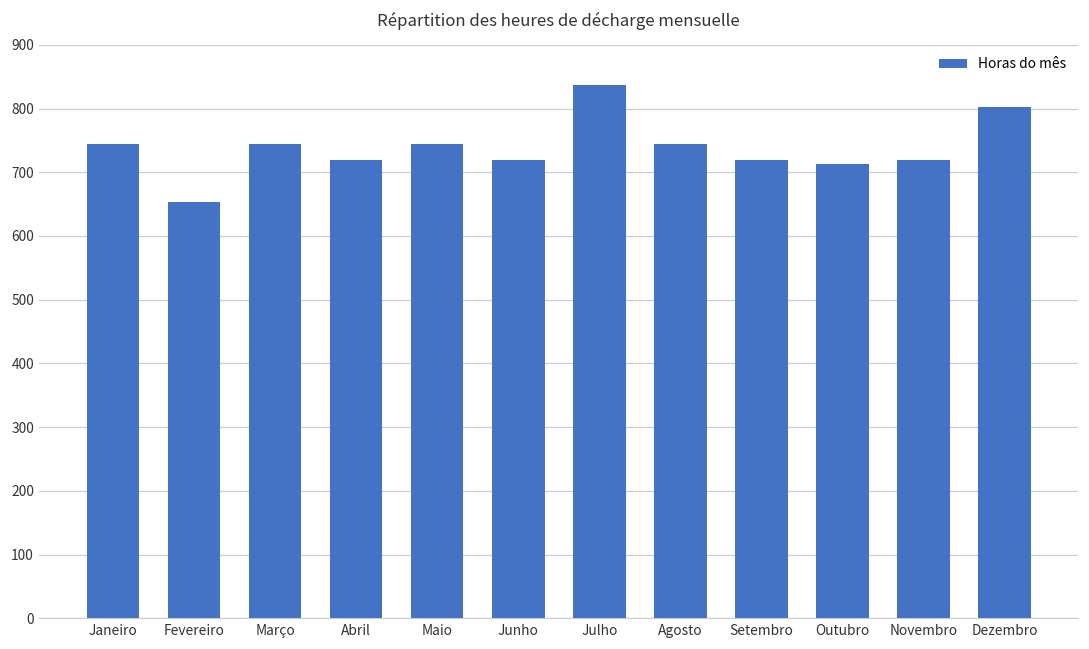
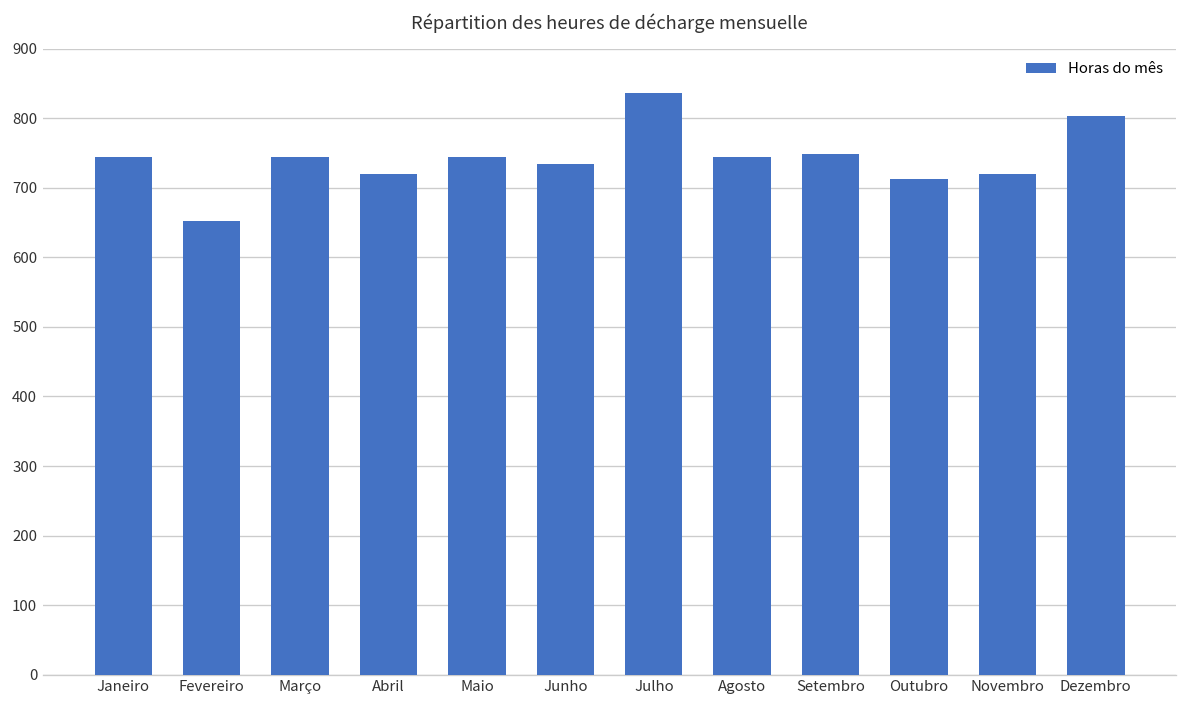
Junho: 720 -> 740
Setembro: 720 -> 750
